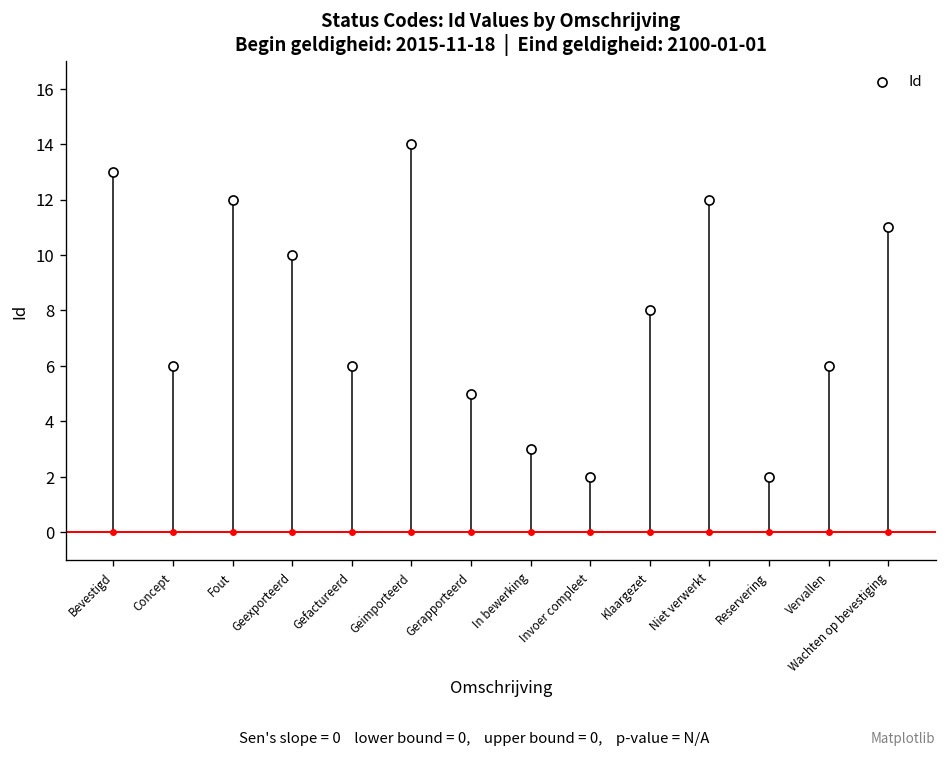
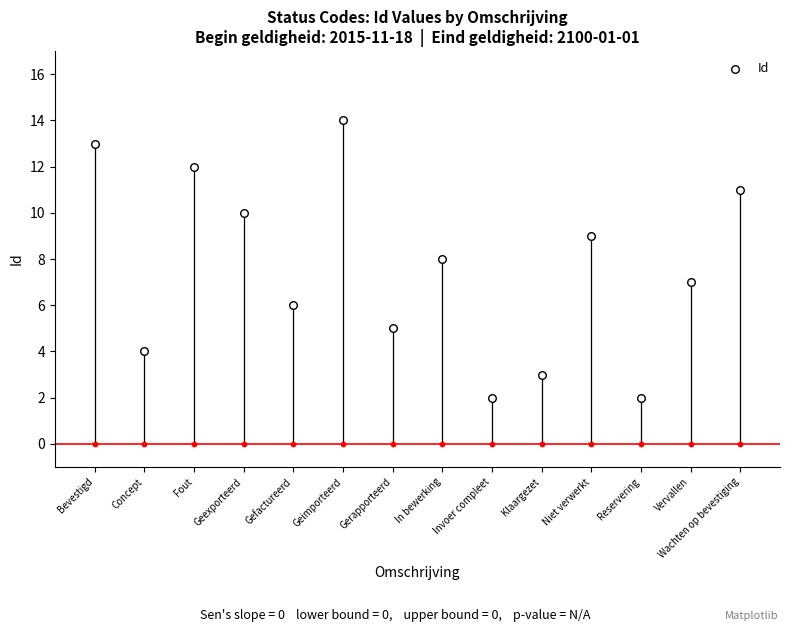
Id, Concept: 6 -> 4
Id, In bewerking: 3 -> 8
Id, Klaargezet: 8 -> 3
Id, Niet verwerkt: 12 -> 9
Id, Vervallen: 6 -> 7
